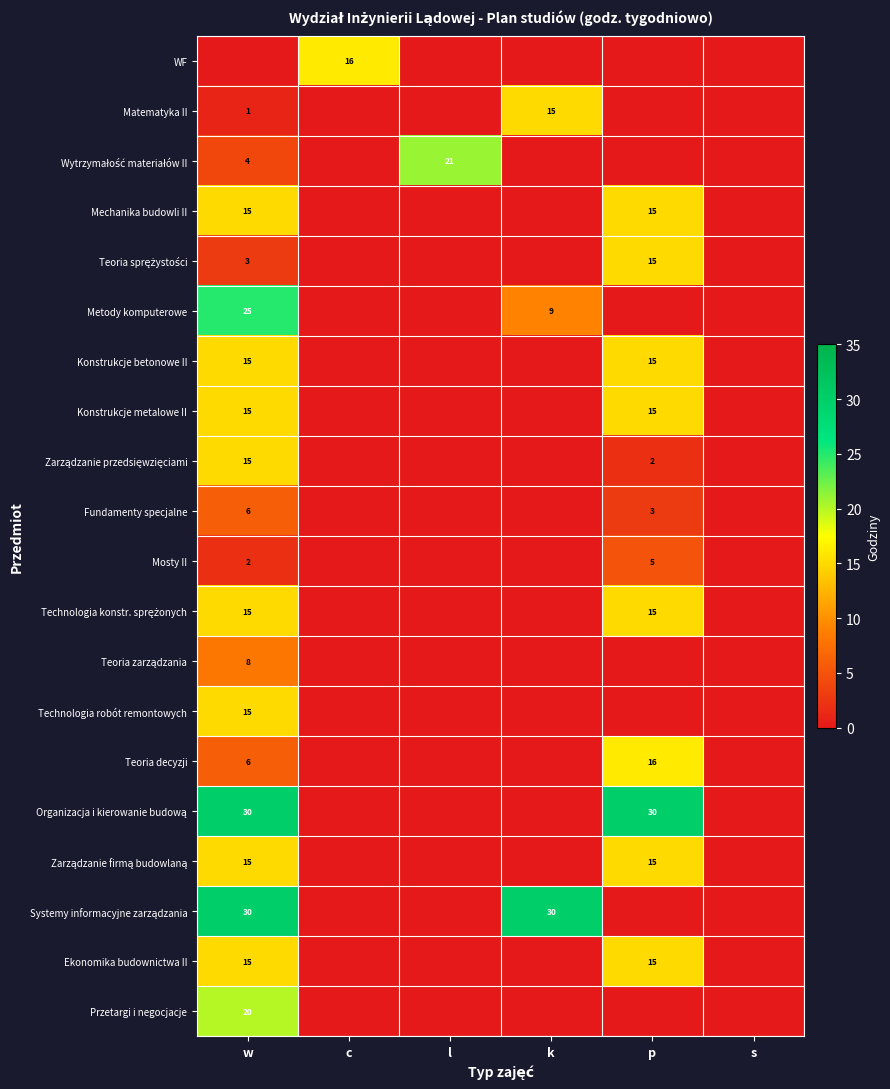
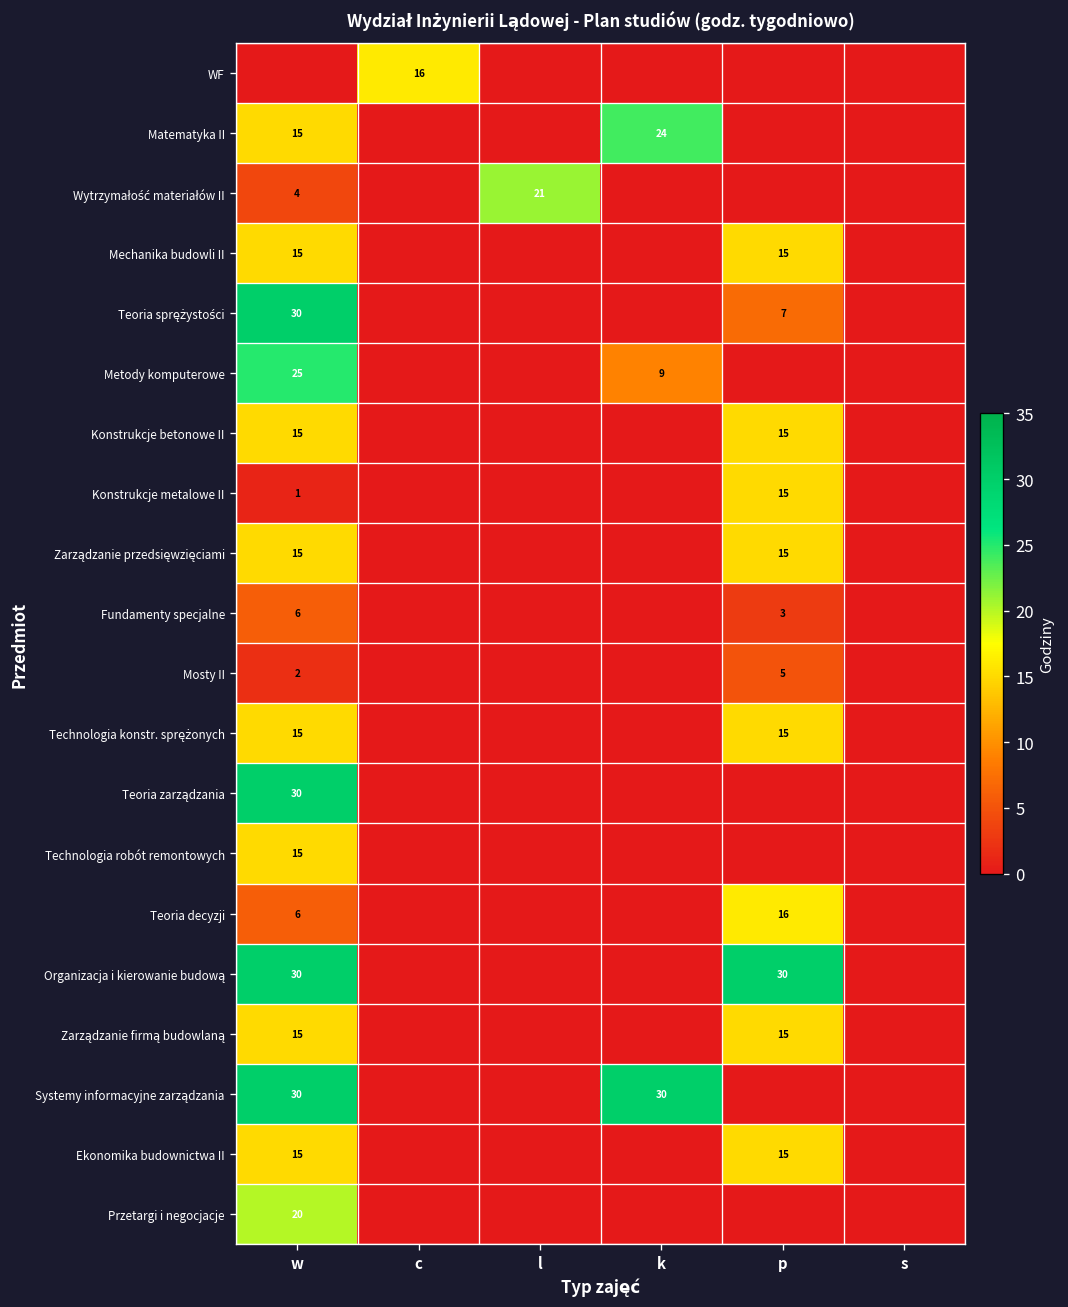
Matematyka II, w: 1 -> 15
Matematyka II, k: 15 -> 24
Teoria sprężystości, w: 3 -> 30
Teoria sprężystości, p: 15 -> 7
Konstrukcje metalowe II, w: 15 -> 1
Zarządzanie przedsięwzięciami, p: 2 -> 15
Teoria zarządzania, w: 8 -> 30
